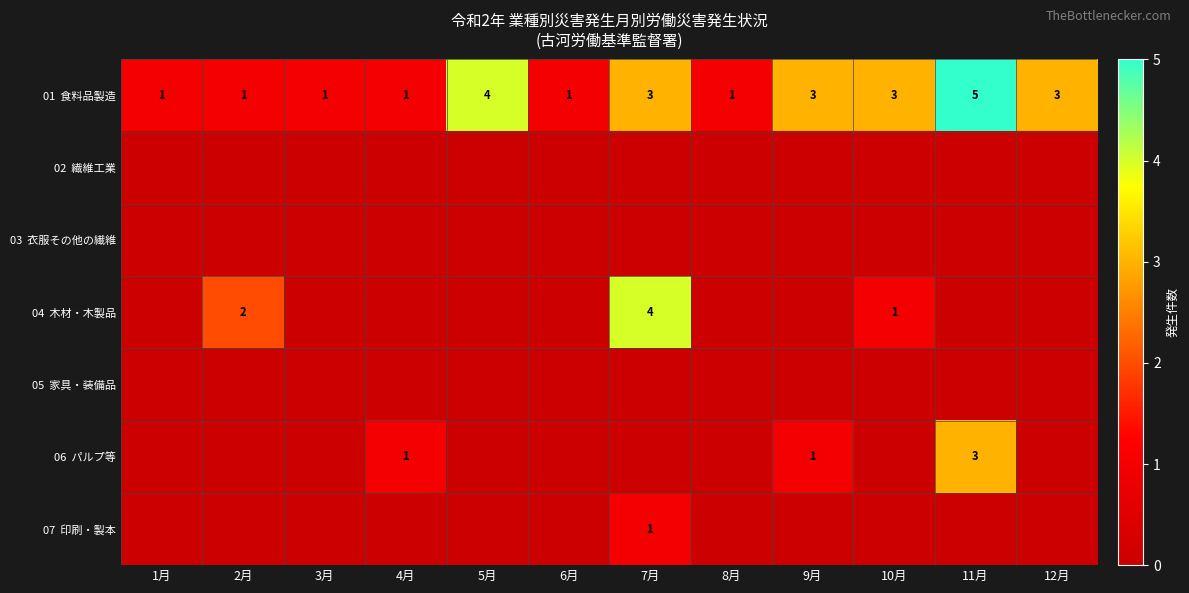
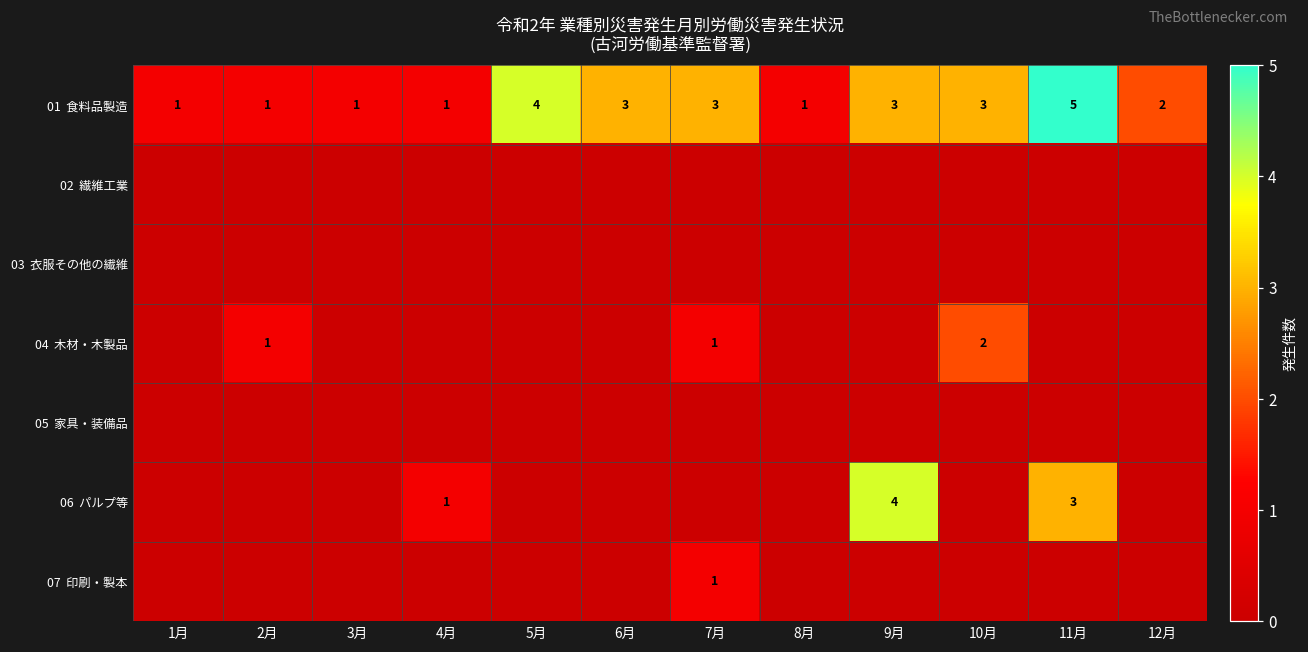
01 食料品製造, 6月: 1 -> 3
01 食料品製造, 12月: 3 -> 2
04 木材・木製品, 2月: 2 -> 1
04 木材・木製品, 7月: 4 -> 1
04 木材・木製品, 10月: 1 -> 2
06 パルプ等, 9月: 1 -> 4
